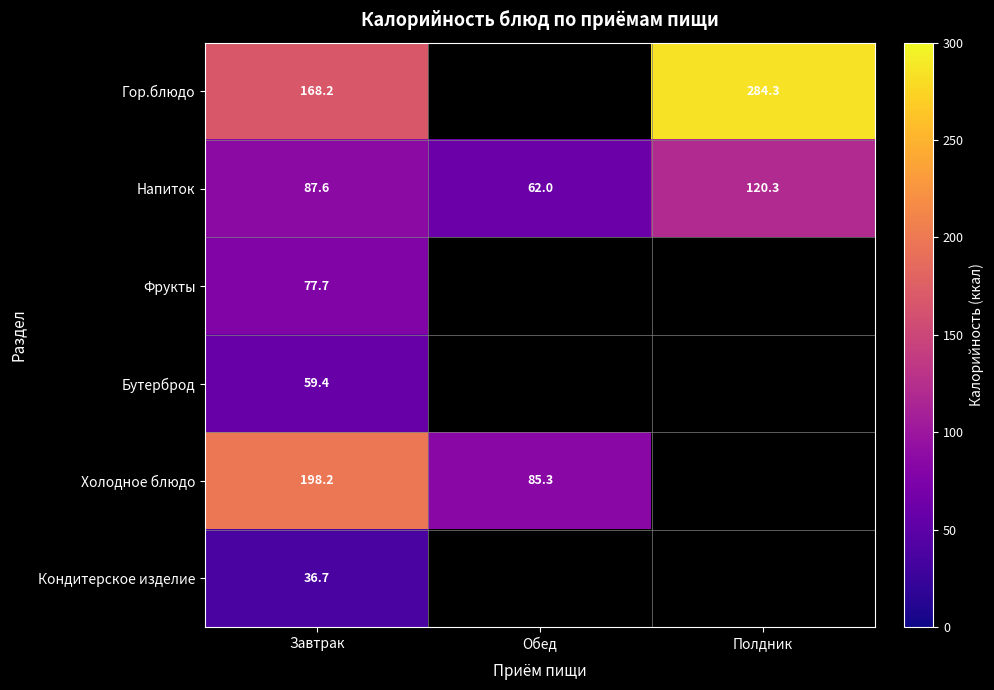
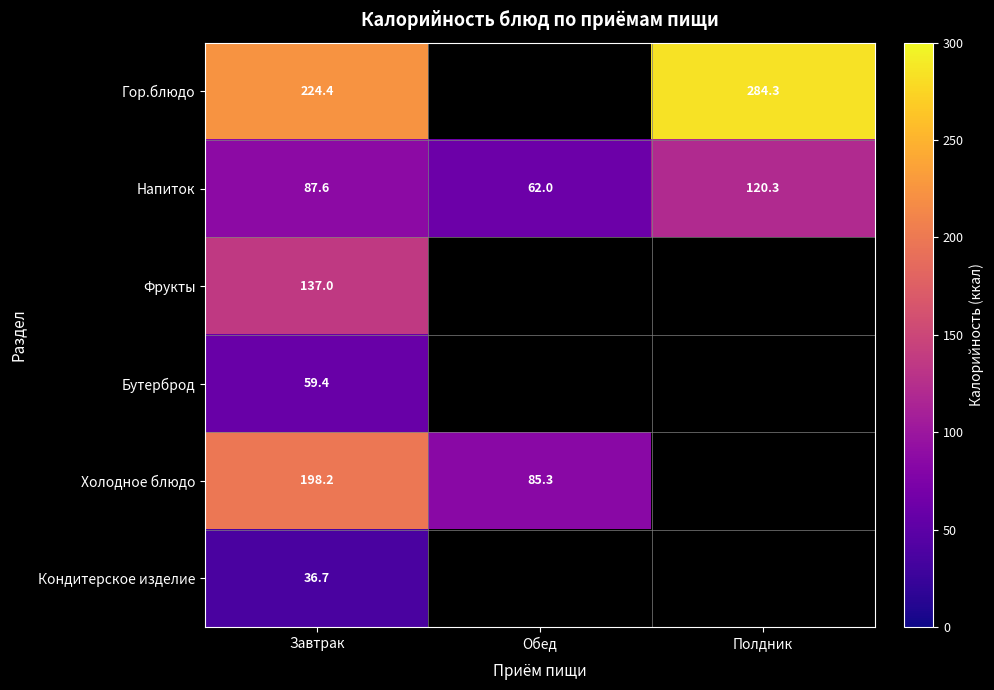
Гор.блюдо, Завтрак: 168.2 -> 224.4
Фрукты, Завтрак: 77.7 -> 137.0
